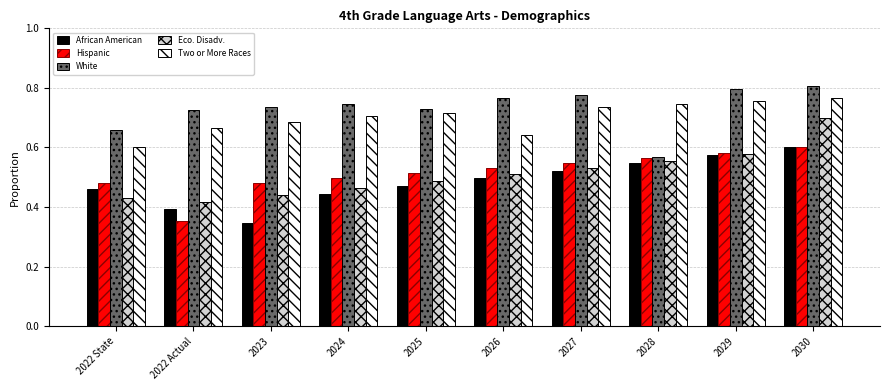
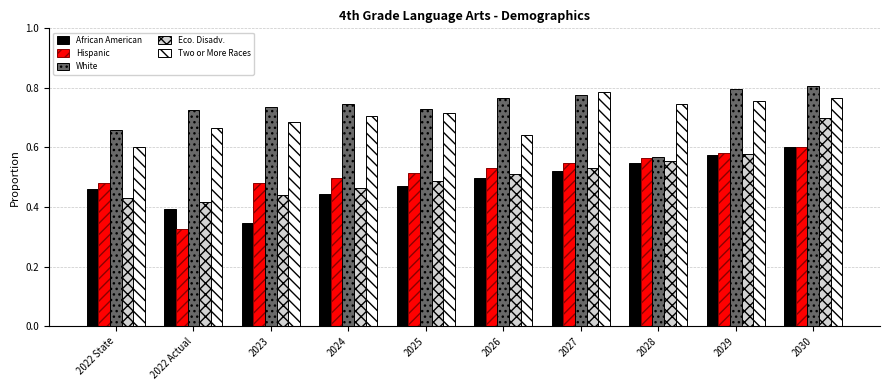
Hispanic, 2022 Actual: 0.35 -> 0.32
Two or More Races, 2027: 0.74 -> 0.79
